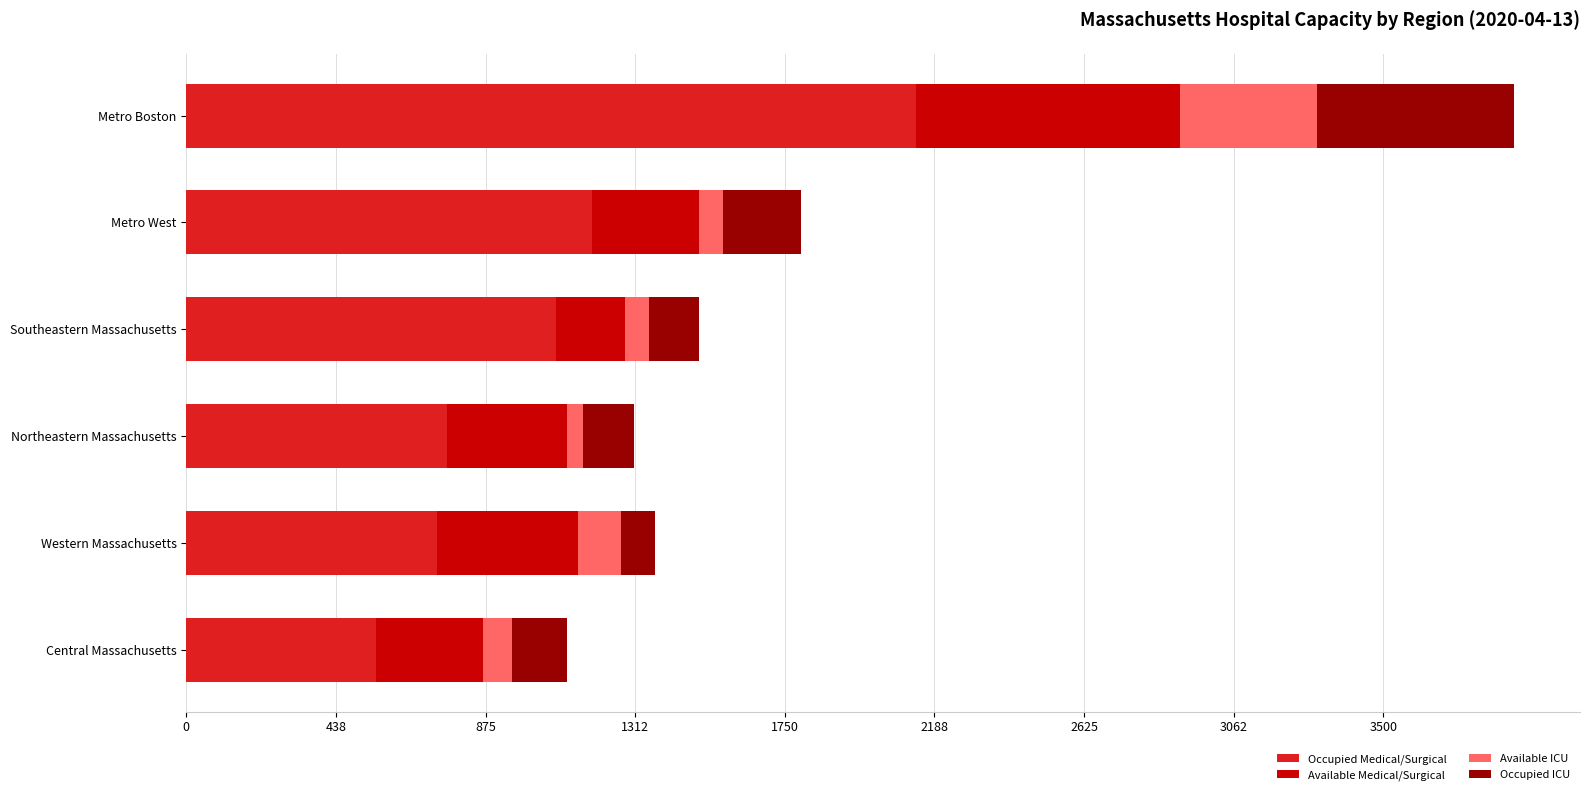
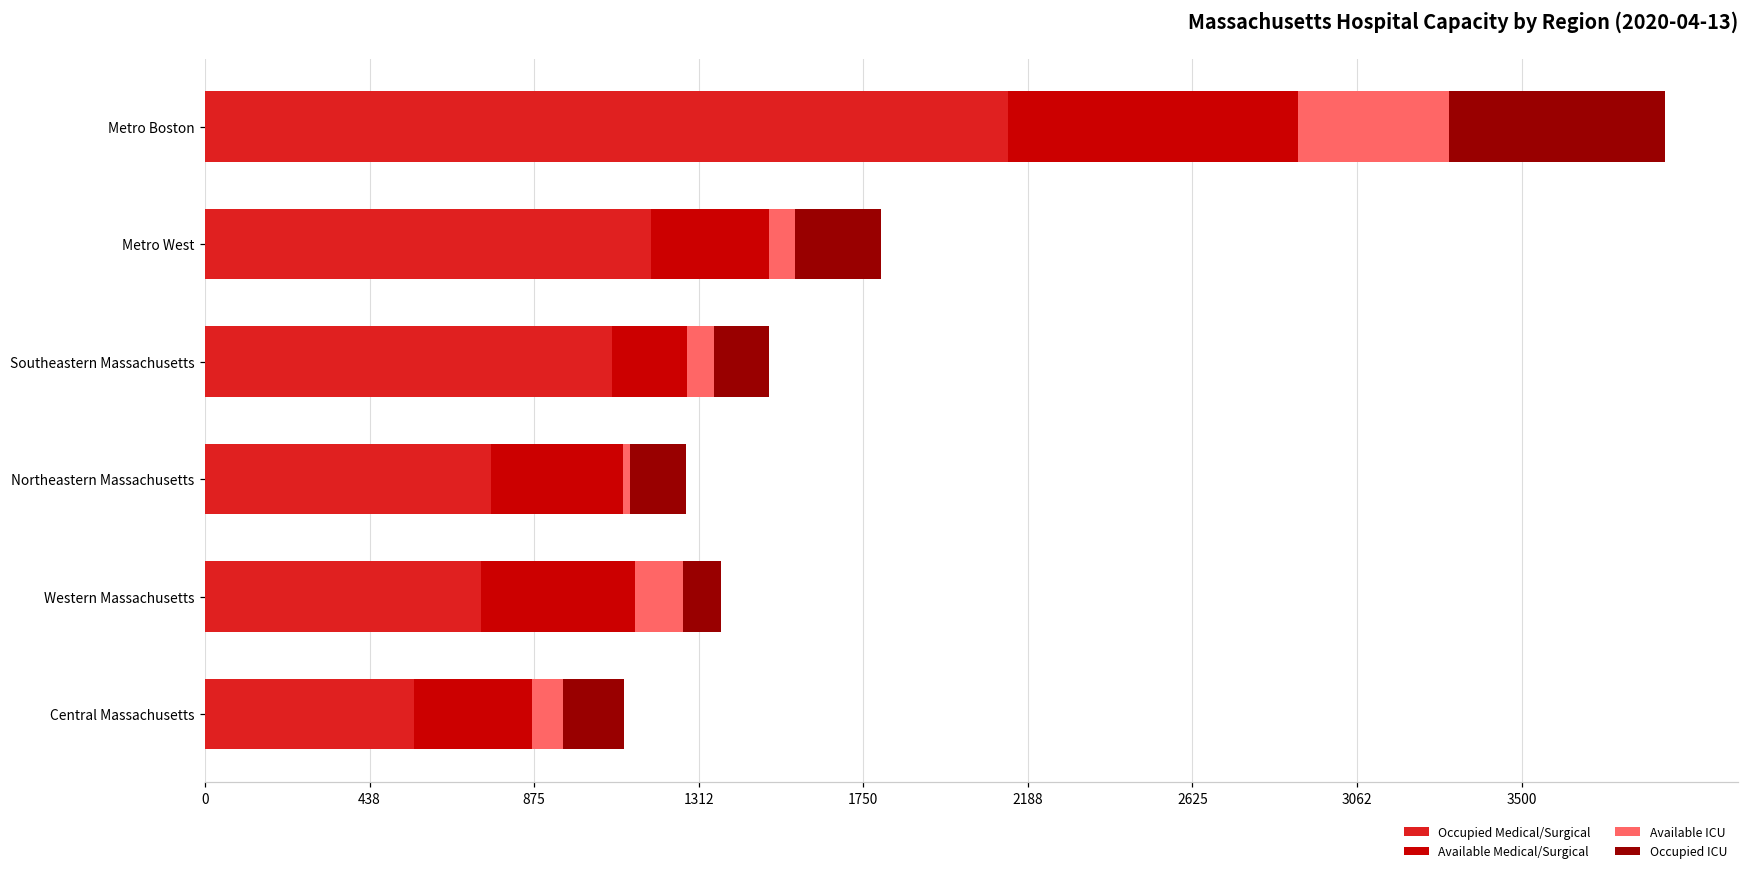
Available ICU, Northeastern Massachusetts: 50 -> 20
